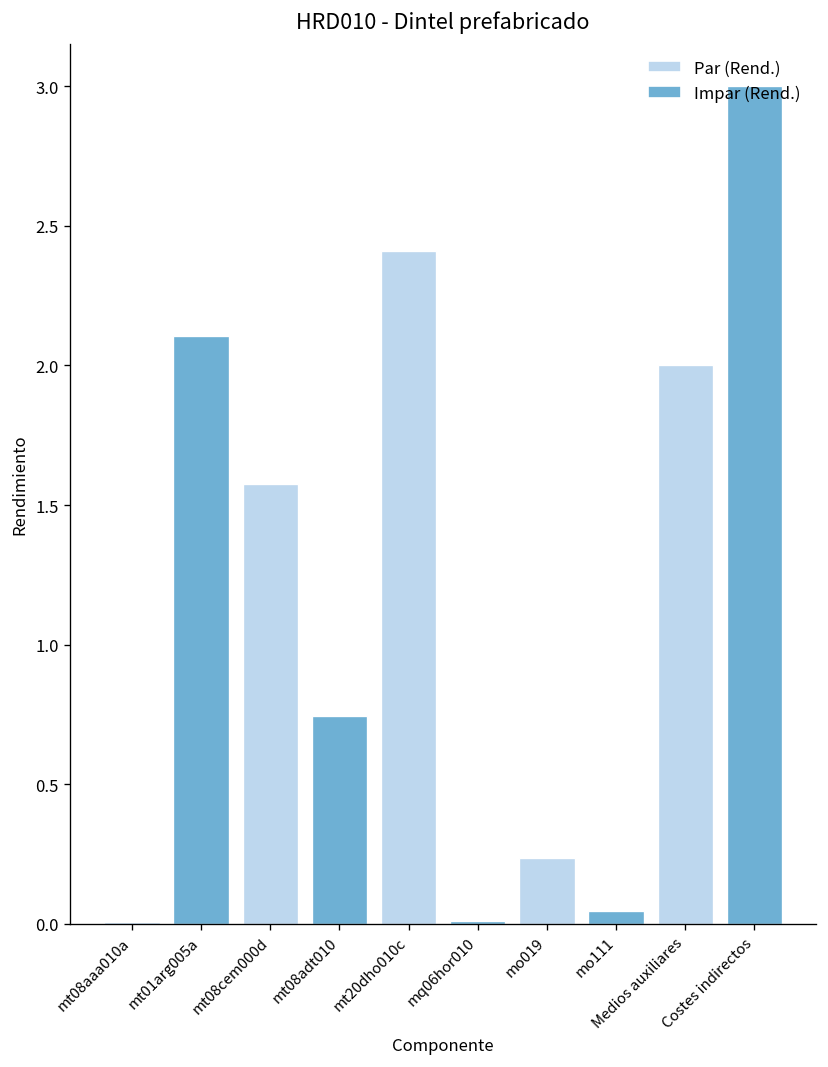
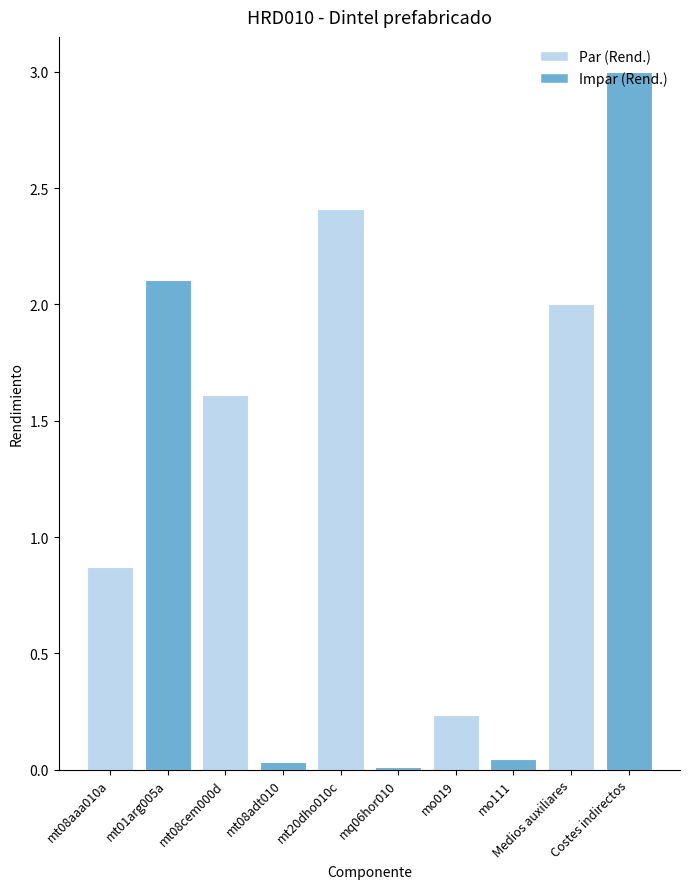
mt08aaa010a: 0.01 -> 0.87
mt08cem000d: 1.58 -> 1.61
mt08adt010: 0.74 -> 0.03
